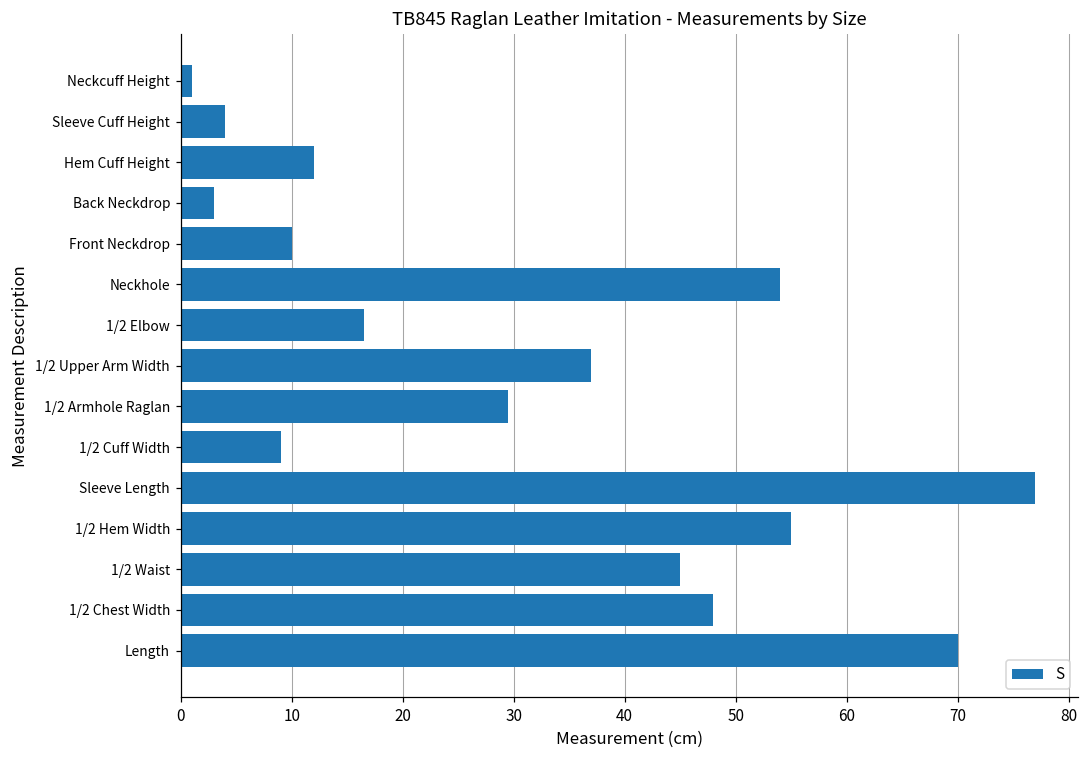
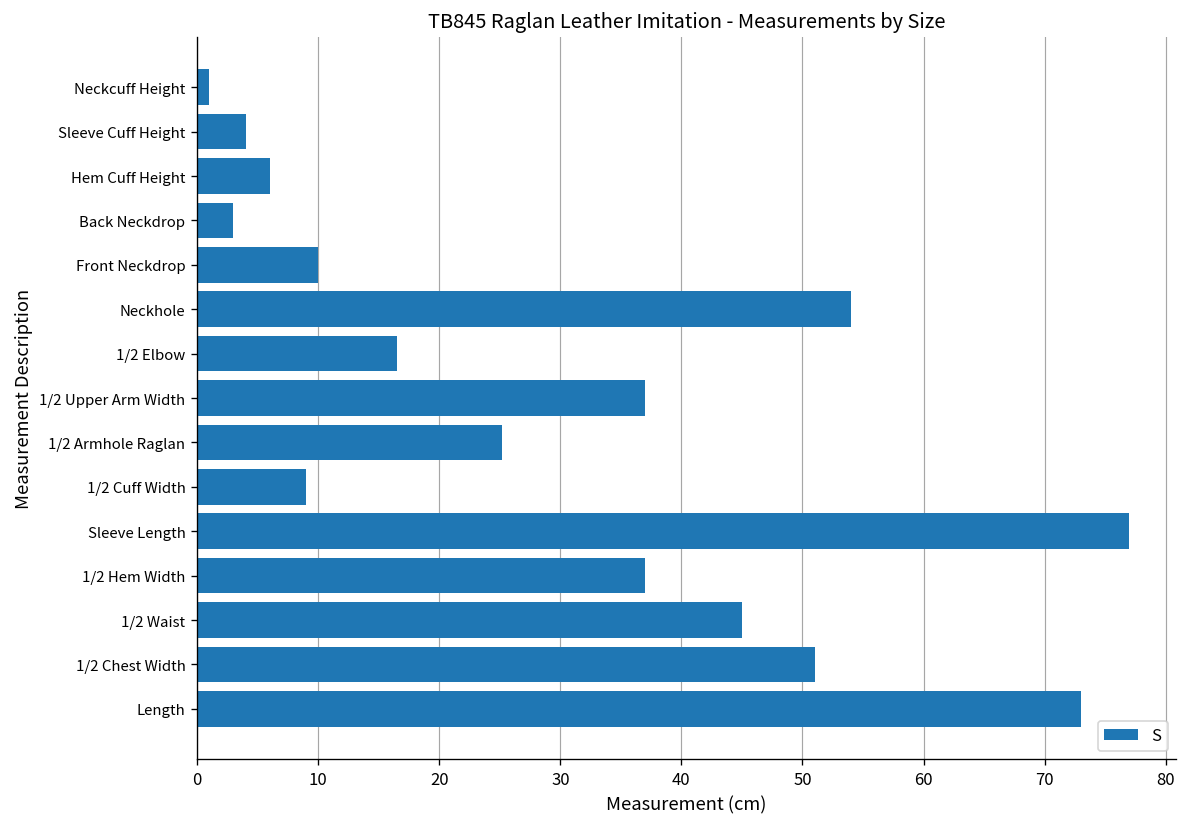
Hem Cuff Height: 12 -> 6
1/2 Armhole Raglan: 29.5 -> 25.2
1/2 Hem Width: 55 -> 37
1/2 Chest Width: 48 -> 51
Length: 70 -> 73
